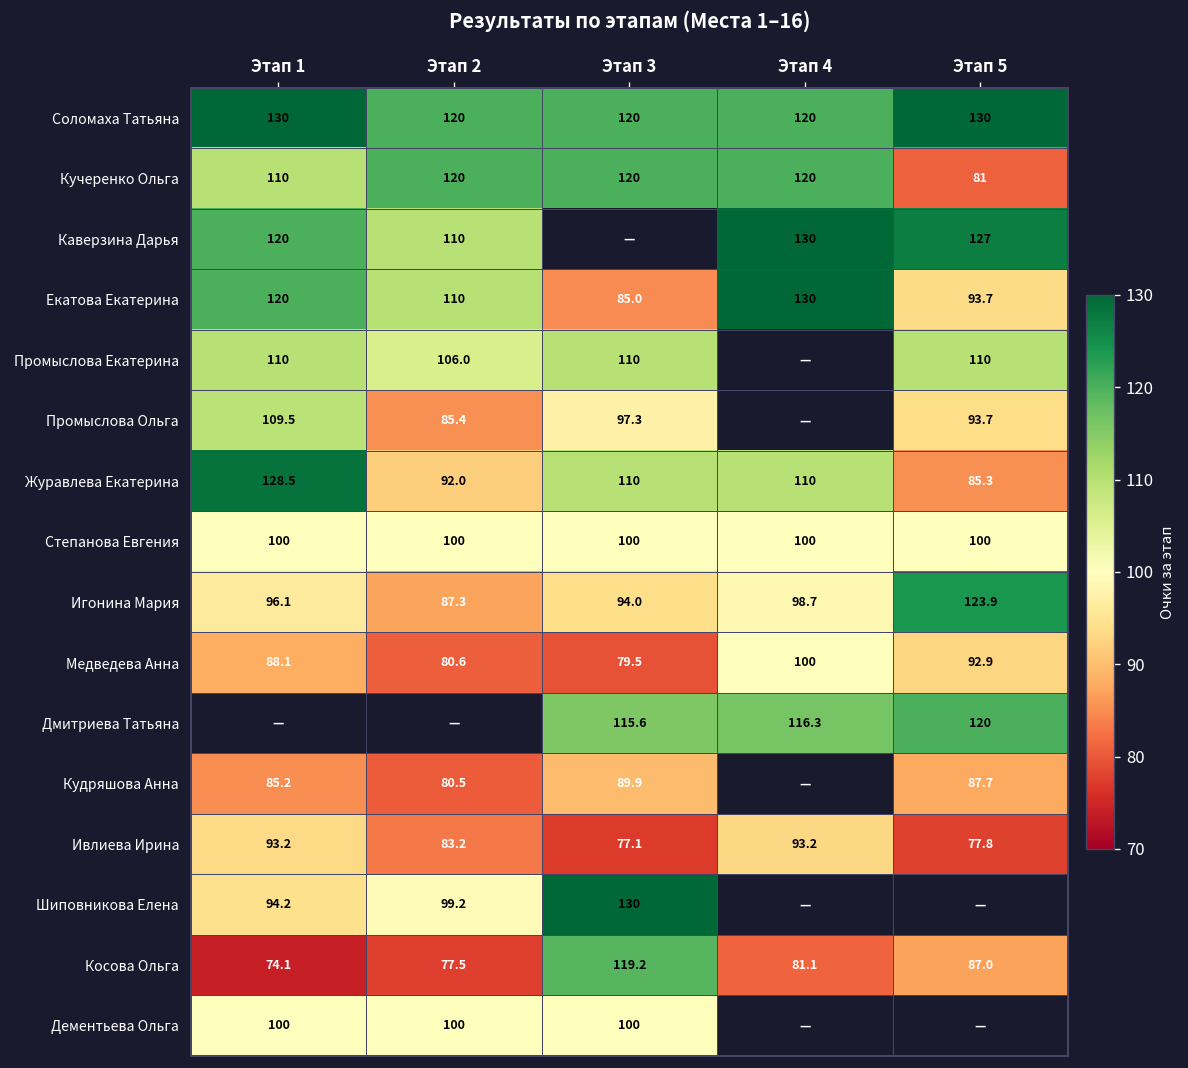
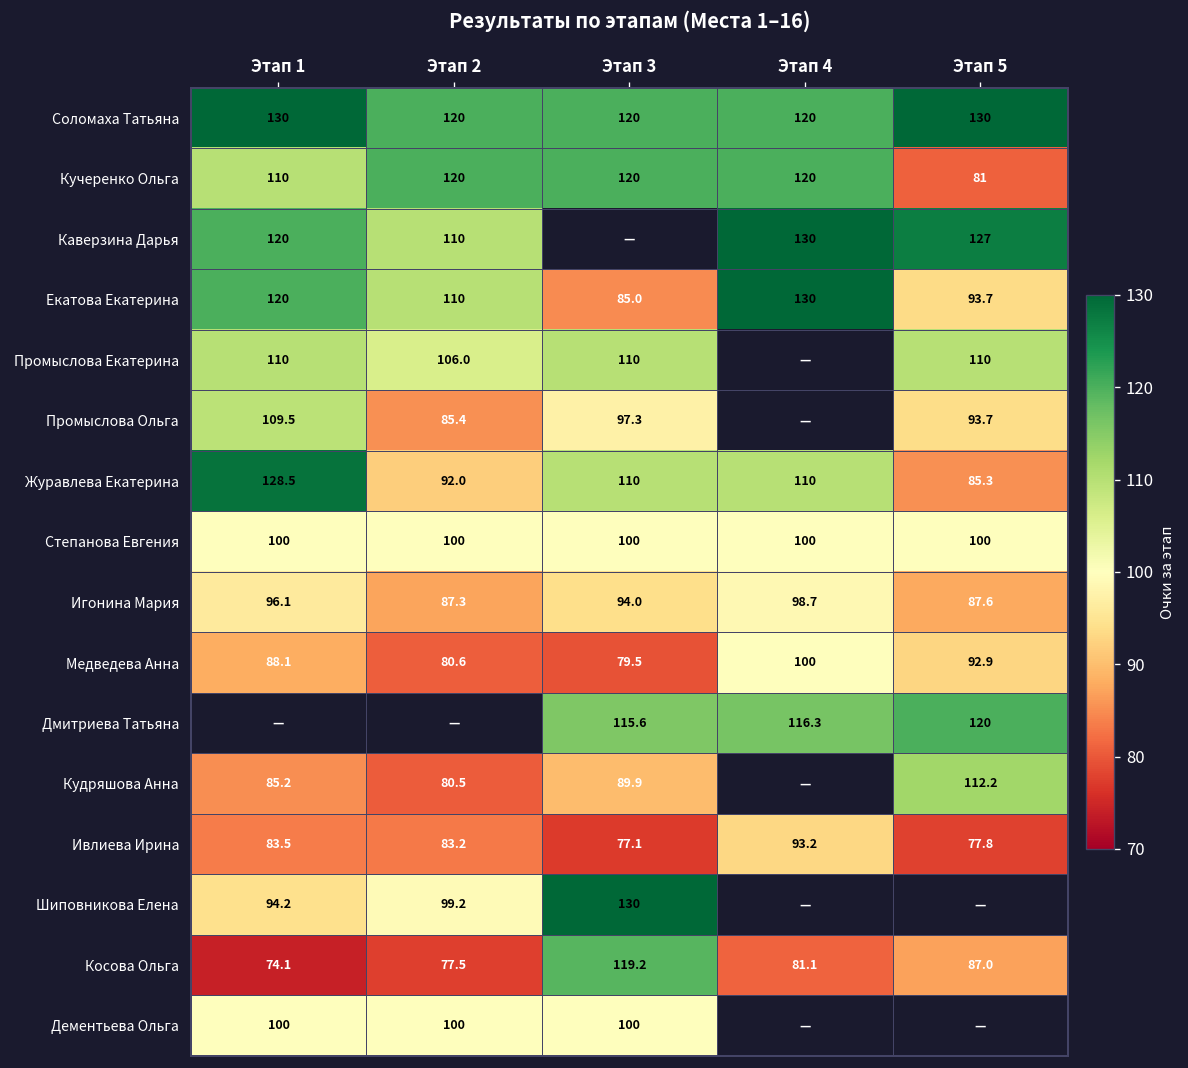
Игонина Мария, Этап 5: 123.9 -> 87.6
Кудряшова Анна, Этап 5: 87.7 -> 112.2
Ивлиева Ирина, Этап 1: 93.2 -> 83.5
